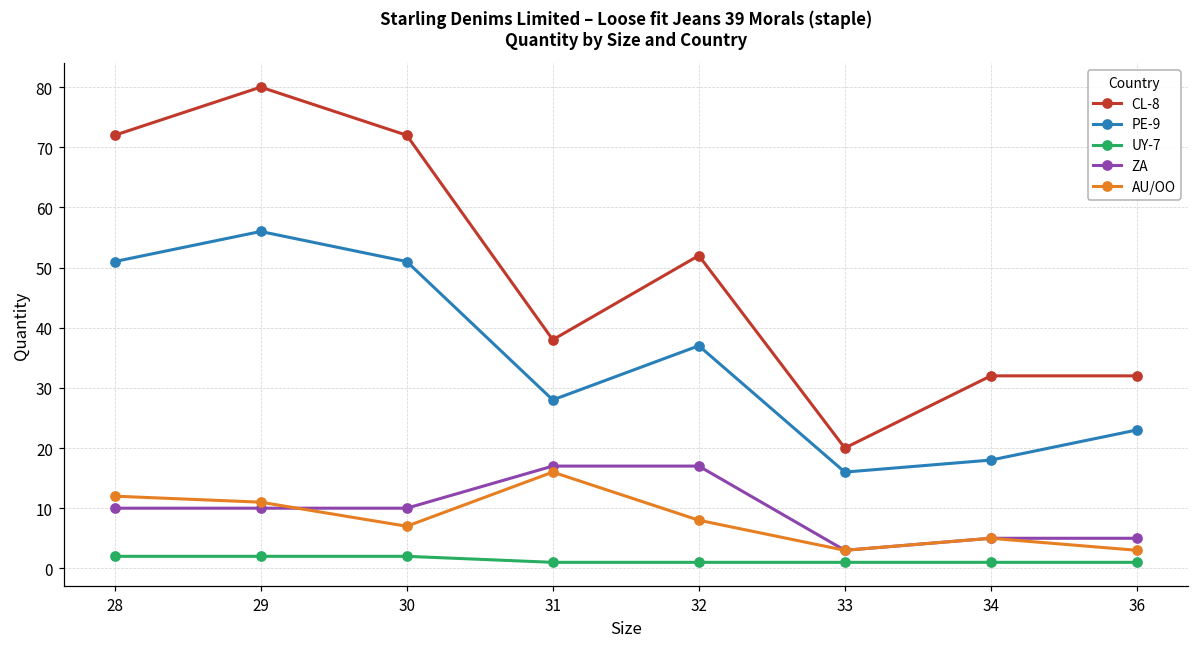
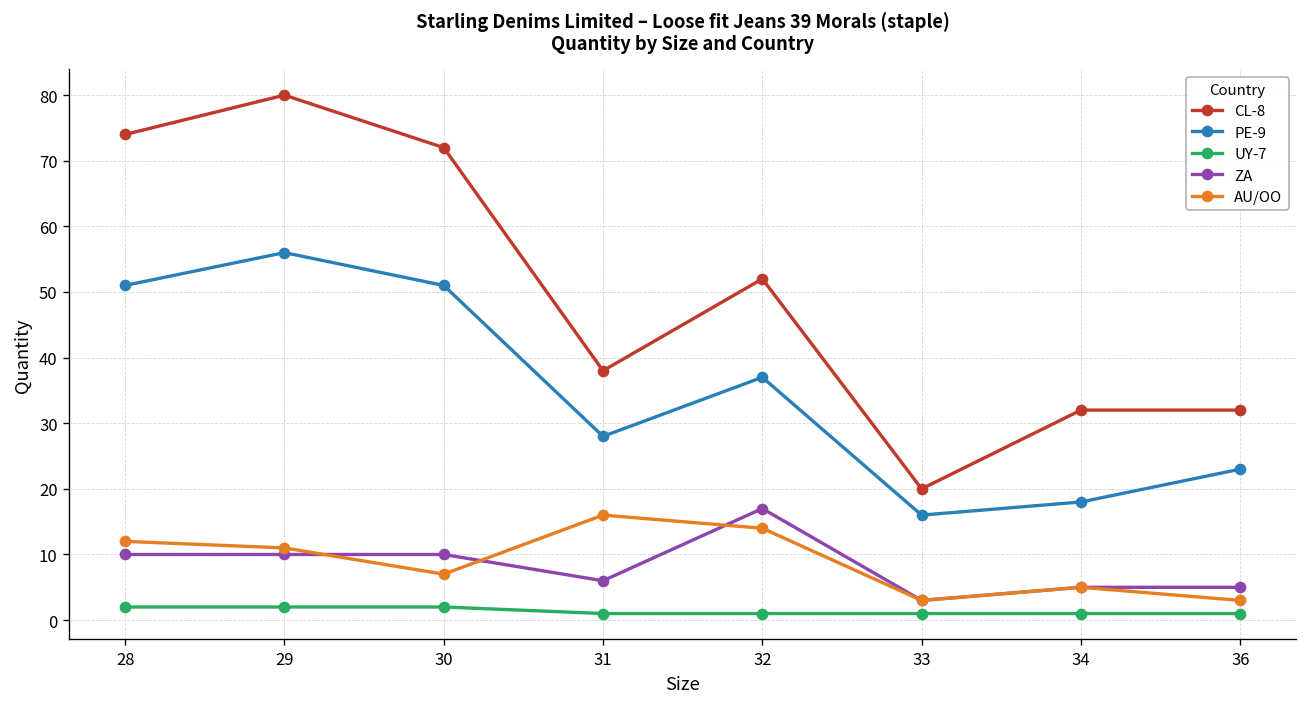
CL-8, 28: 72 -> 74
ZA, 31: 17 -> 6
AU/OO, 32: 8 -> 14
